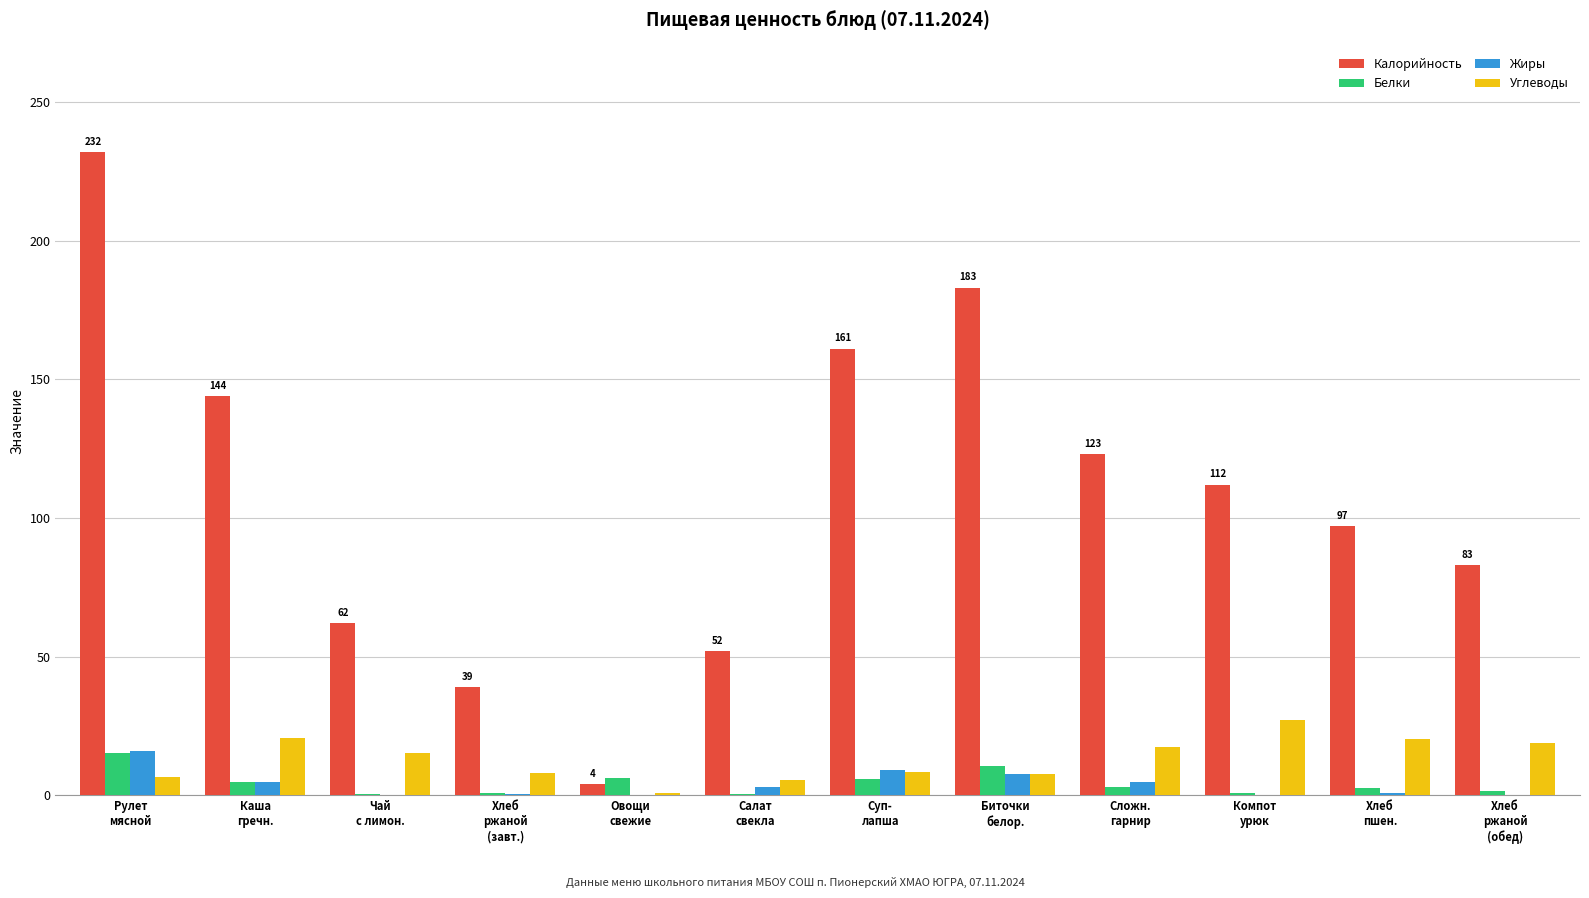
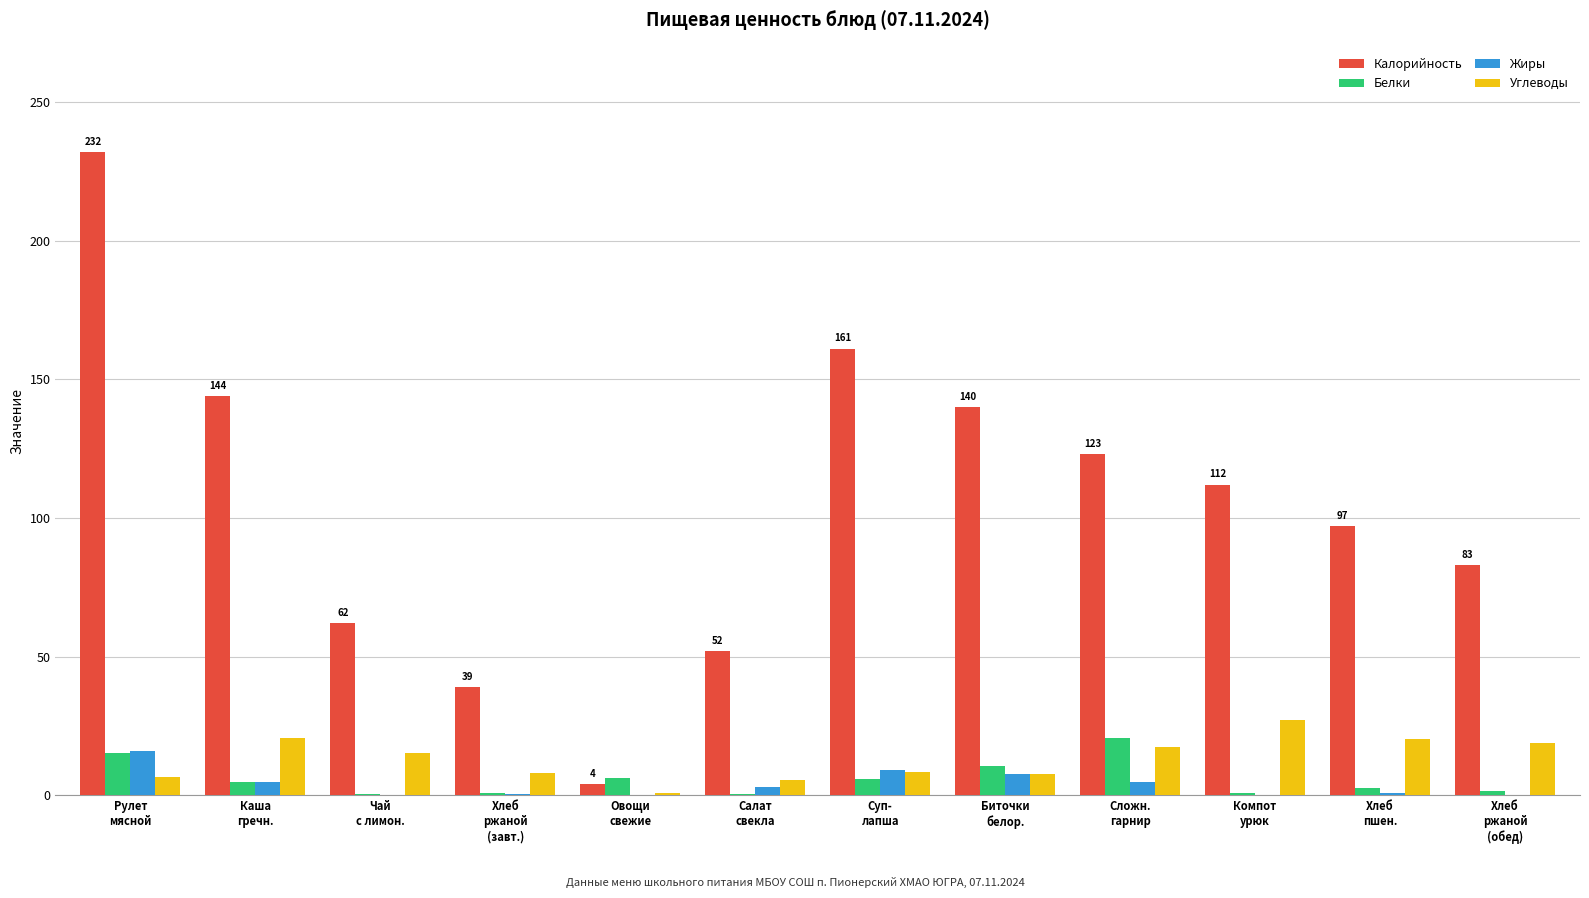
Калорийность, Биточки белор.: 183 -> 140
Белки, Сложн. гарнир: 3 -> 21
